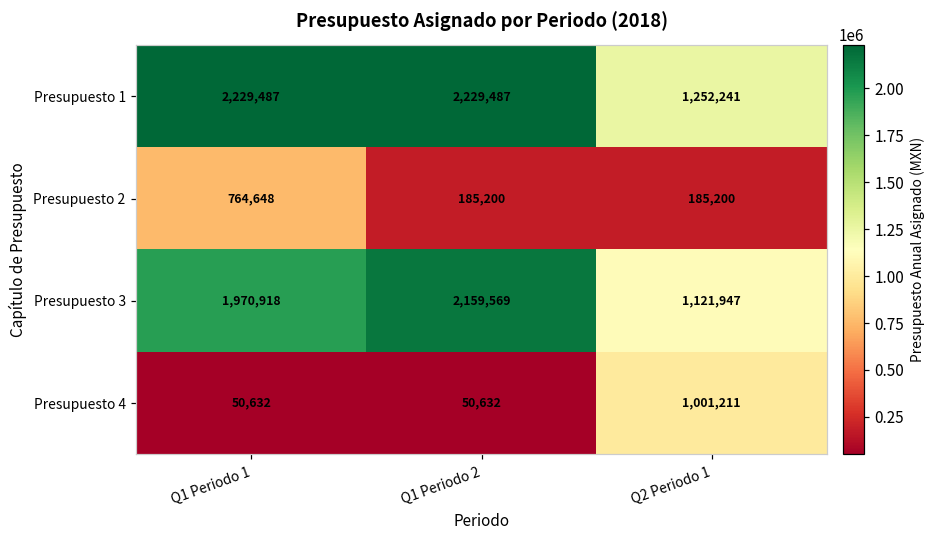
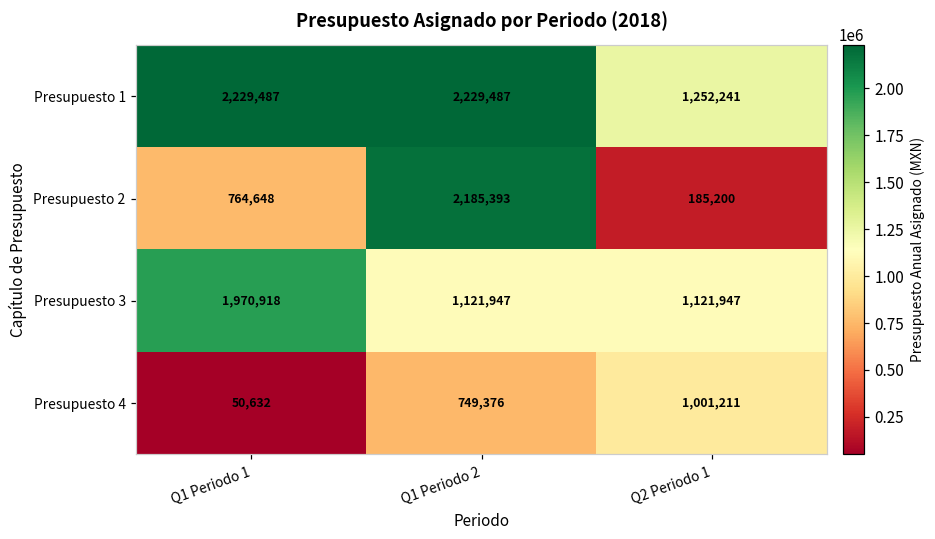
Presupuesto 2, Q1 Periodo 2: 185,200 -> 2,185,393
Presupuesto 3, Q1 Periodo 2: 2,159,569 -> 1,121,947
Presupuesto 4, Q1 Periodo 2: 50,632 -> 749,376
